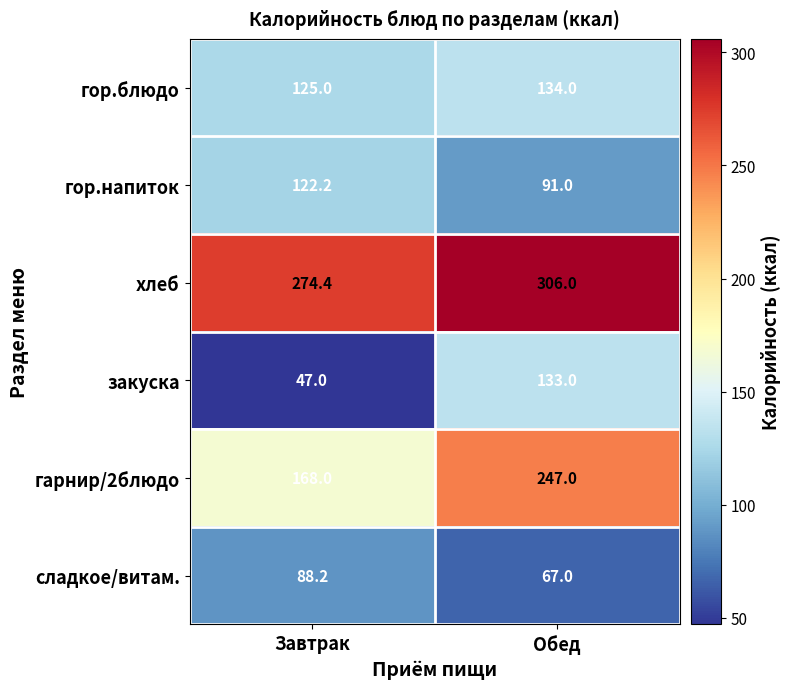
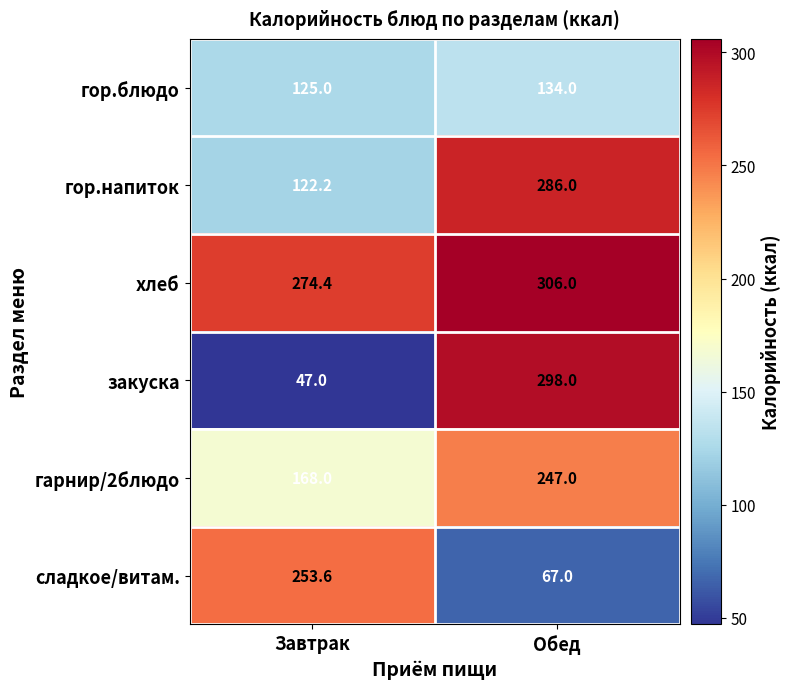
гор.напиток, Обед: 91.0 -> 286.0
закуска, Обед: 133.0 -> 298.0
сладкое/витам., Завтрак: 88.2 -> 253.6
